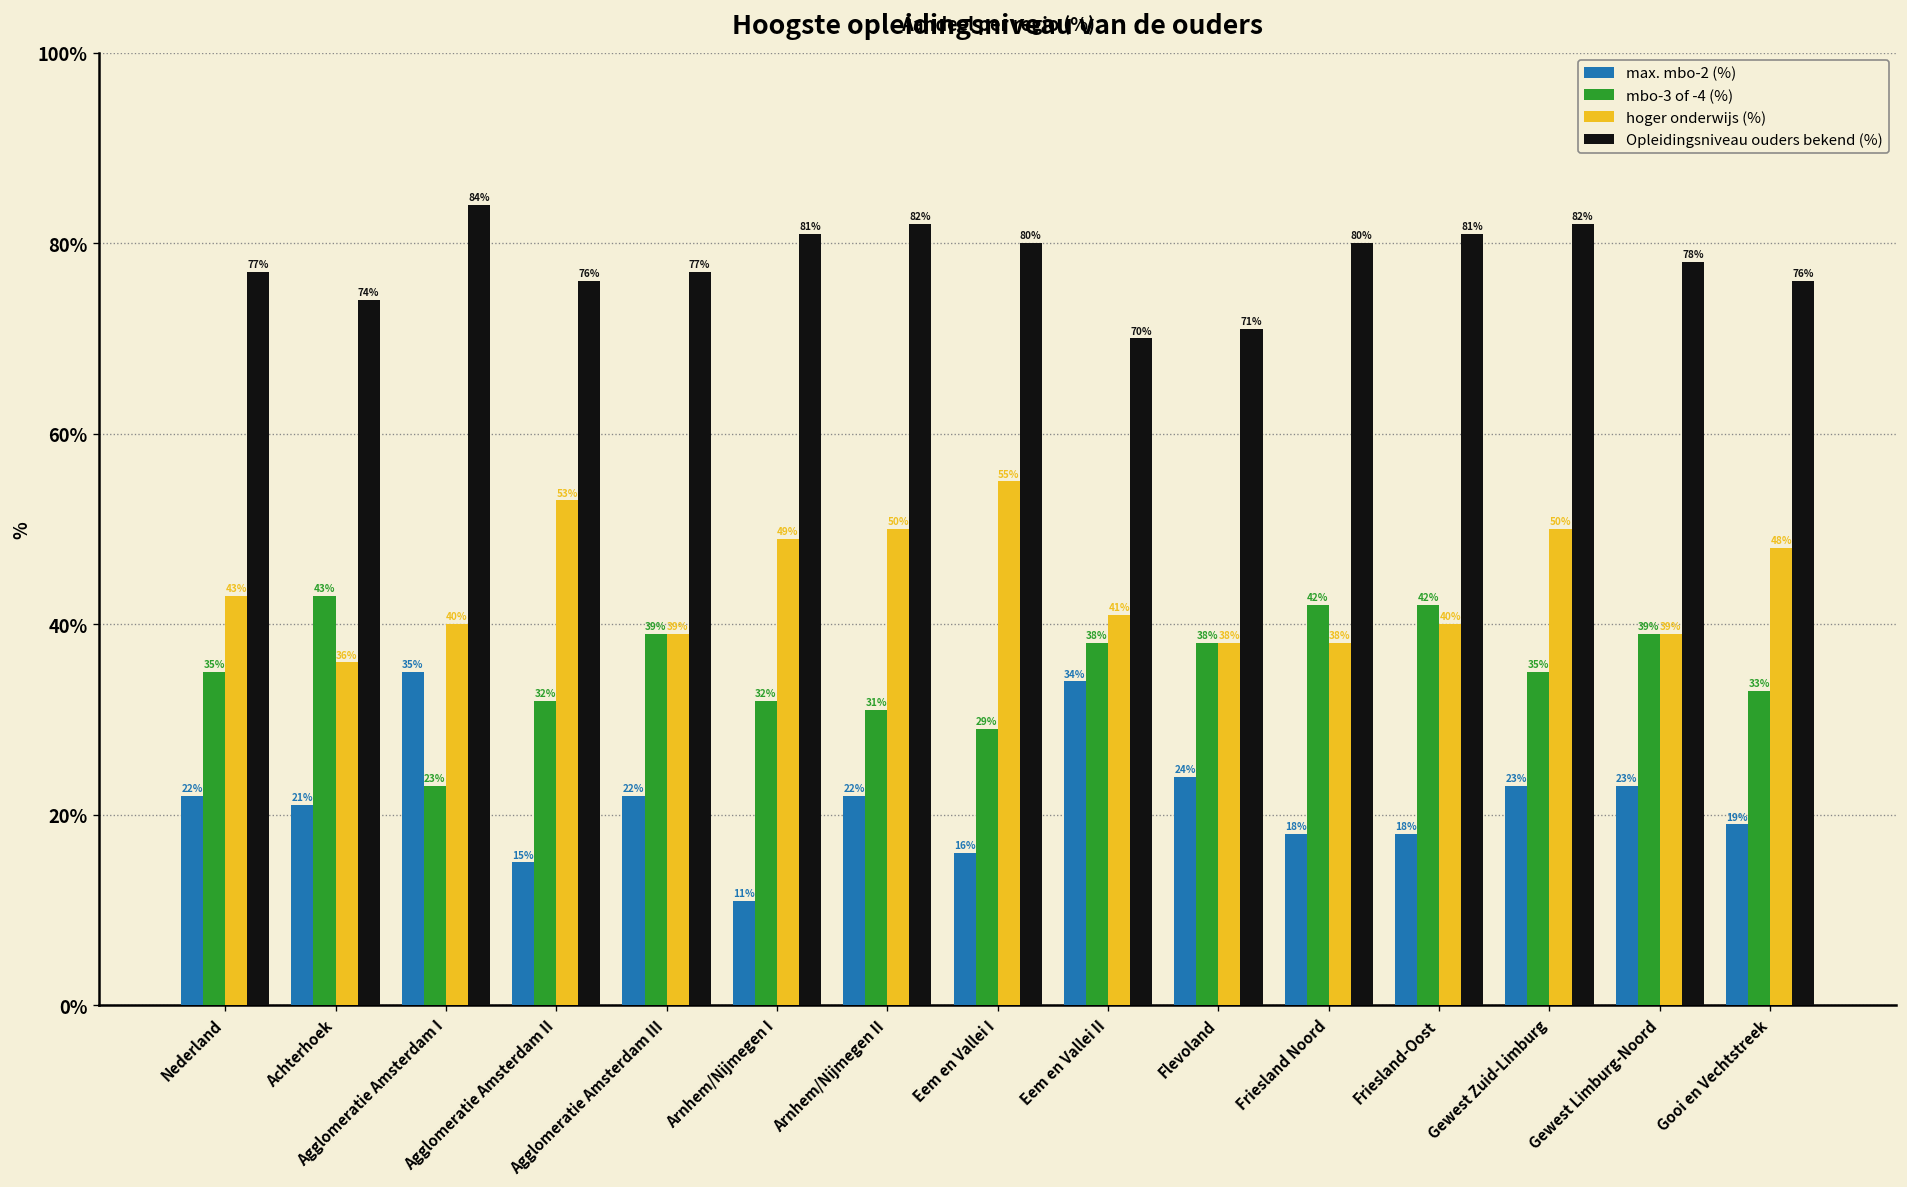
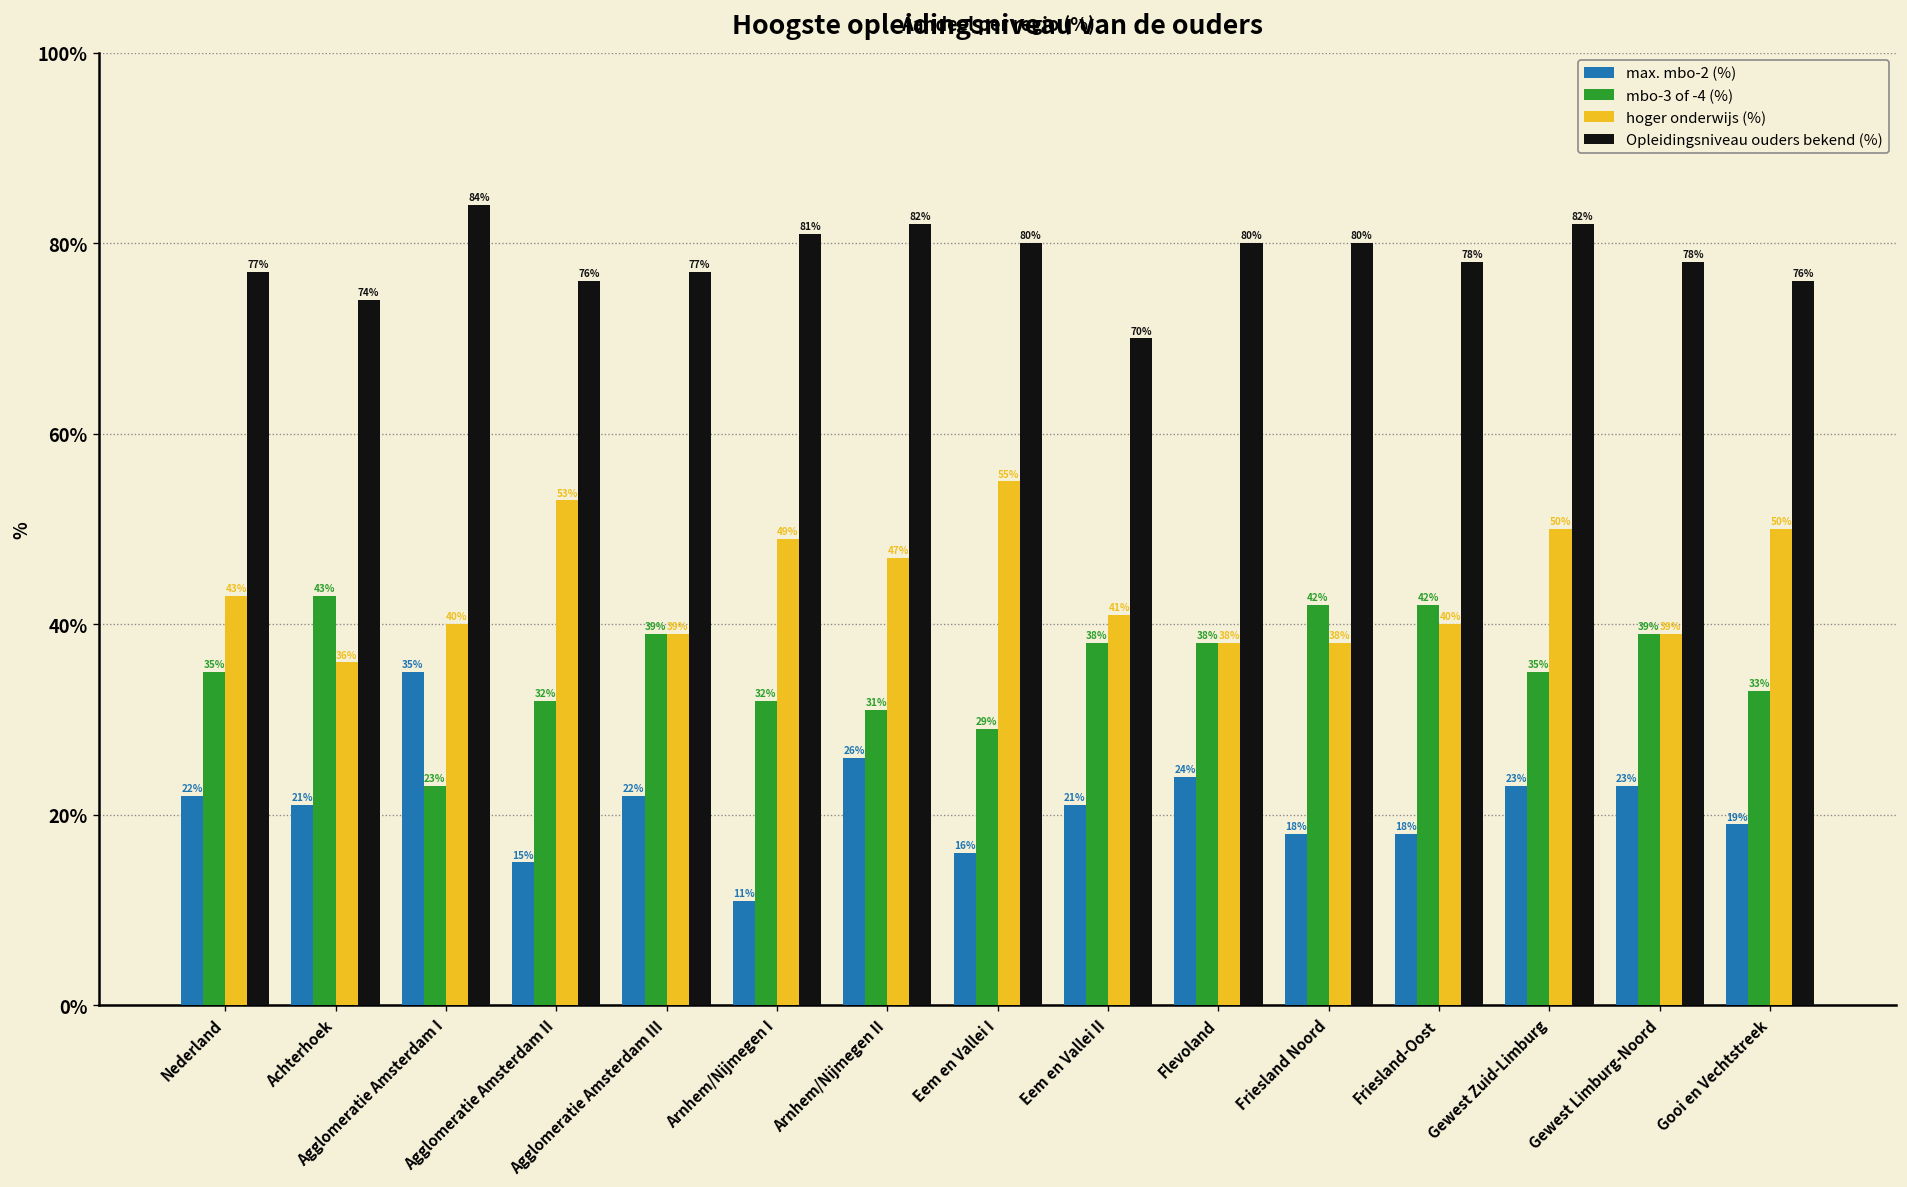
max. mbo-2 (%), Arnhem/Nijmegen II: 22% -> 26%
hoger onderwijs (%), Arnhem/Nijmegen II: 50% -> 47%
max. mbo-2 (%), Eem en Vallei II: 34% -> 21%
Opleidingsniveau ouders bekend (%), Flevoland: 71% -> 80%
Opleidingsniveau ouders bekend (%), Friesland-Oost: 81% -> 78%
hoger onderwijs (%), Gooi en Vechtstreek: 48% -> 50%
